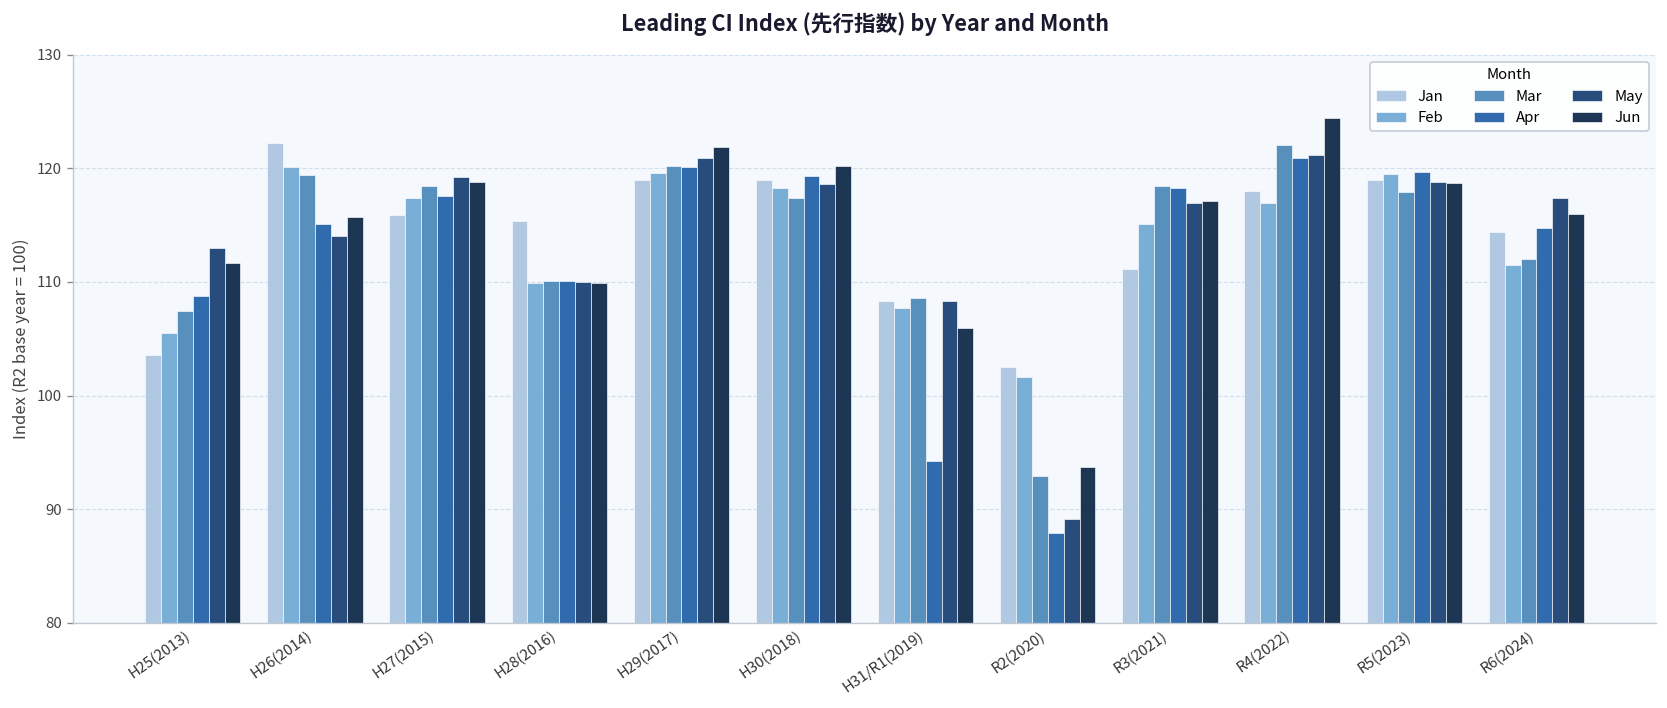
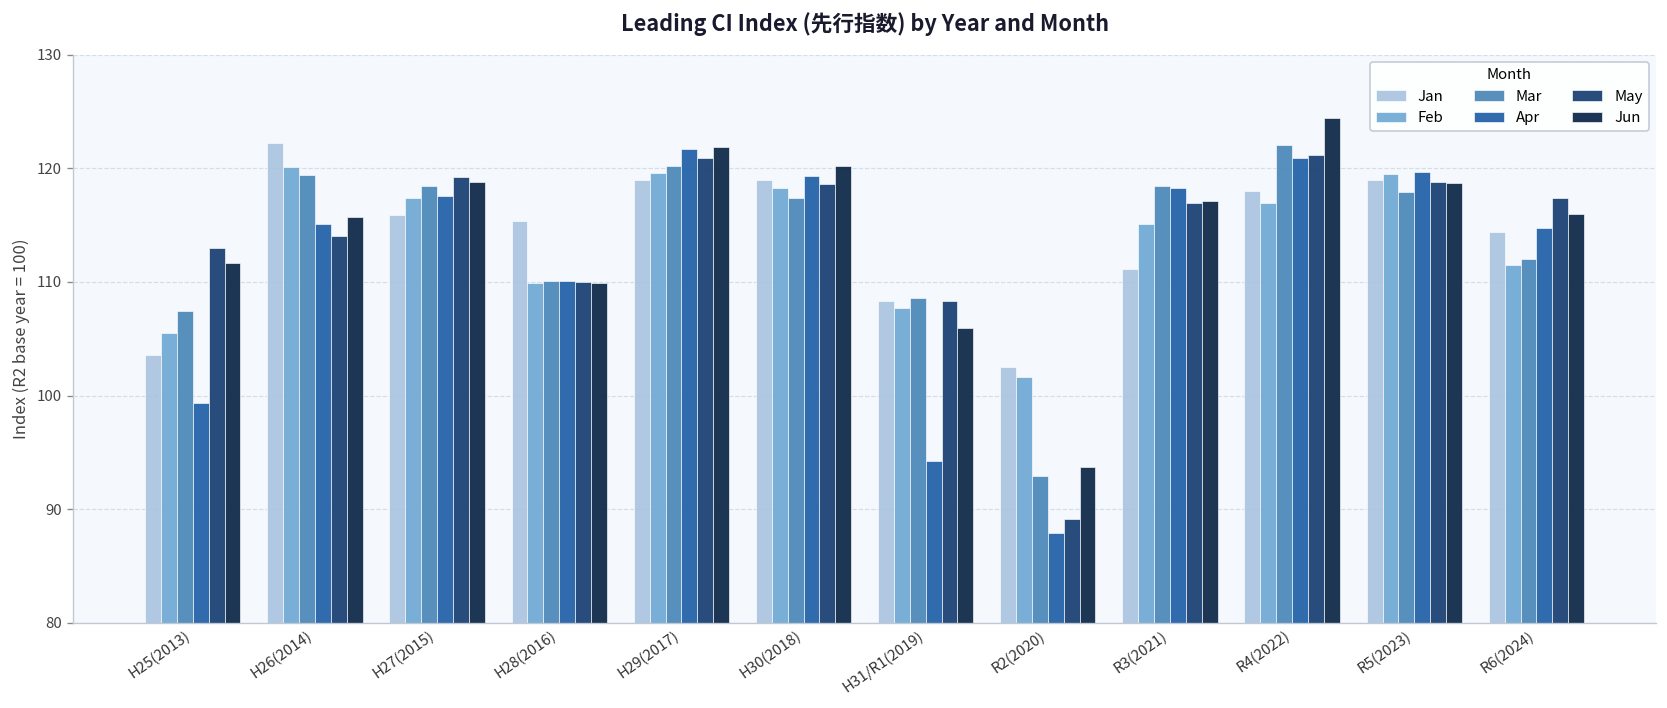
Apr, H25(2013): 109 -> 99
Apr, H29(2017): 120 -> 122
